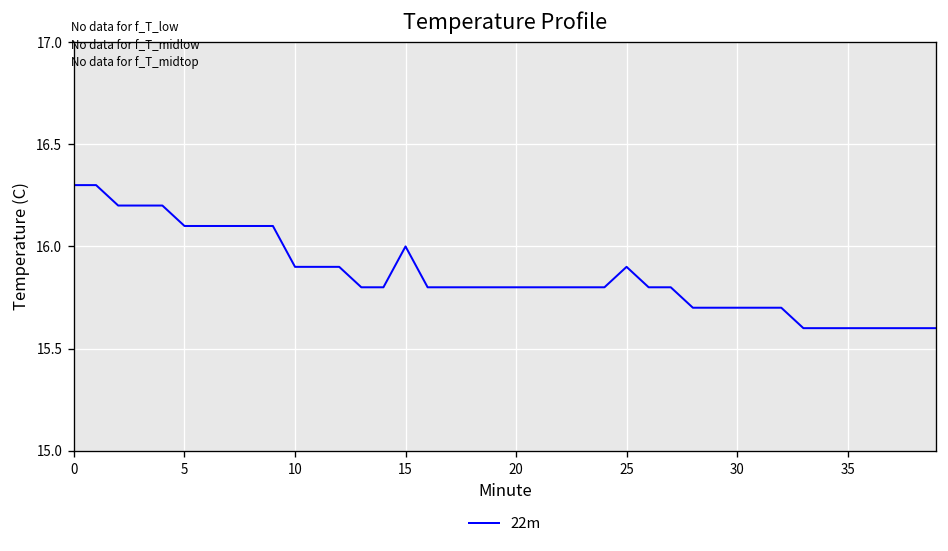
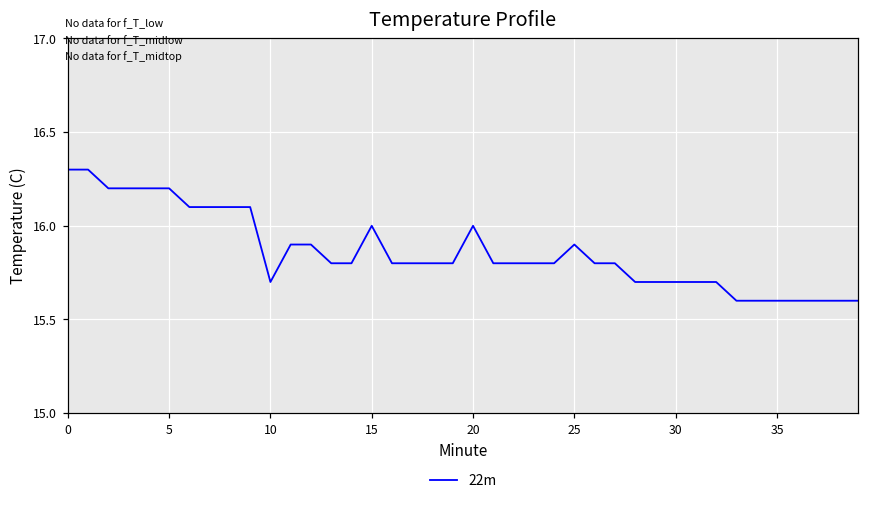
5: 16.1 -> 16.2
10: 15.9 -> 15.7
20: 15.8 -> 16.0
